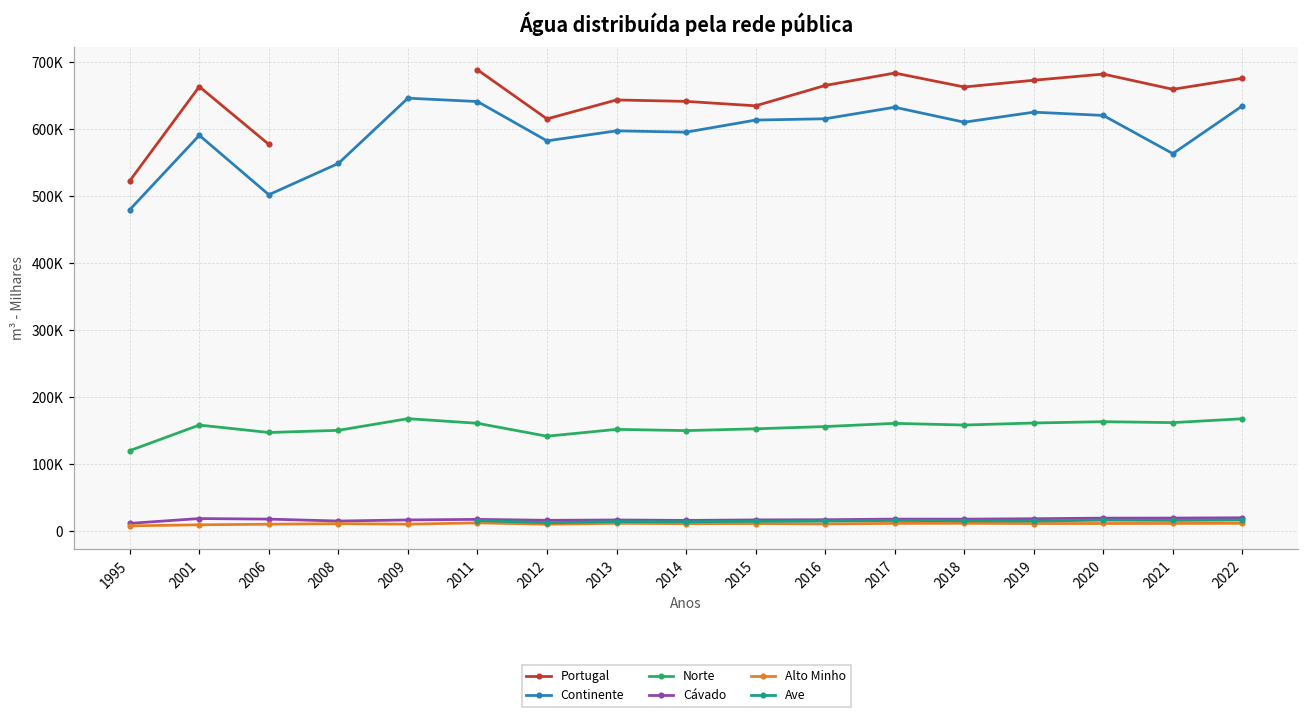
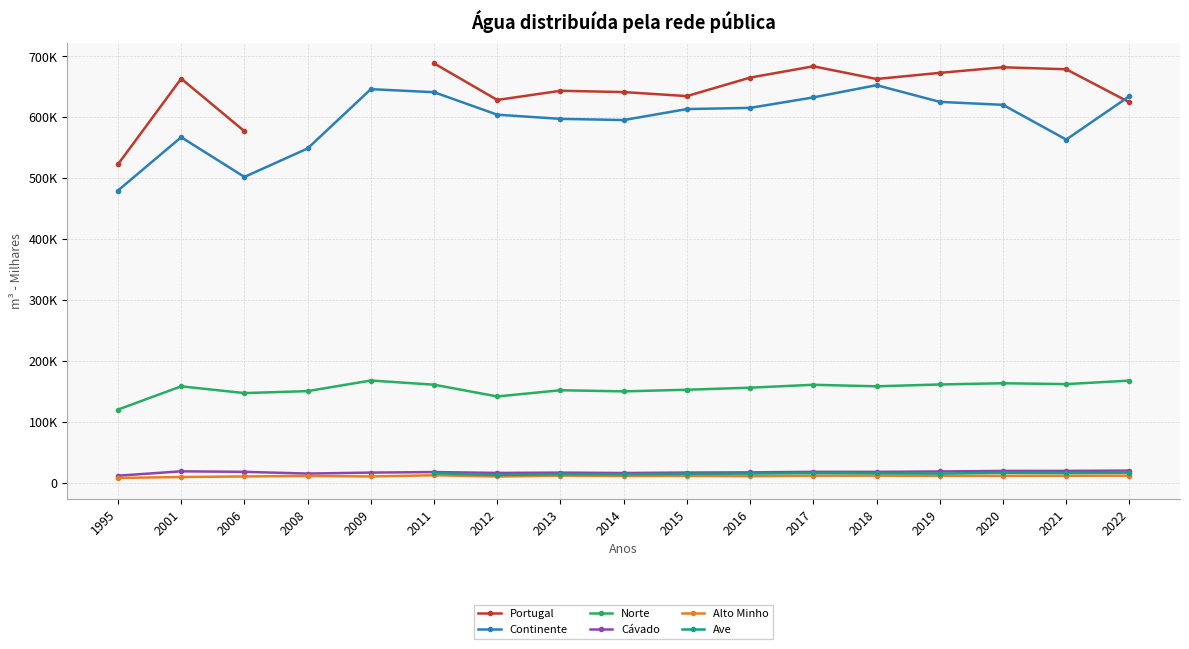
Continente, 2001: 590000 -> 570000
Portugal, 2012: 610000 -> 630000
Continente, 2012: 580000 -> 600000
Continente, 2018: 610000 -> 650000
Portugal, 2021: 660000 -> 680000
Portugal, 2022: 680000 -> 620000
